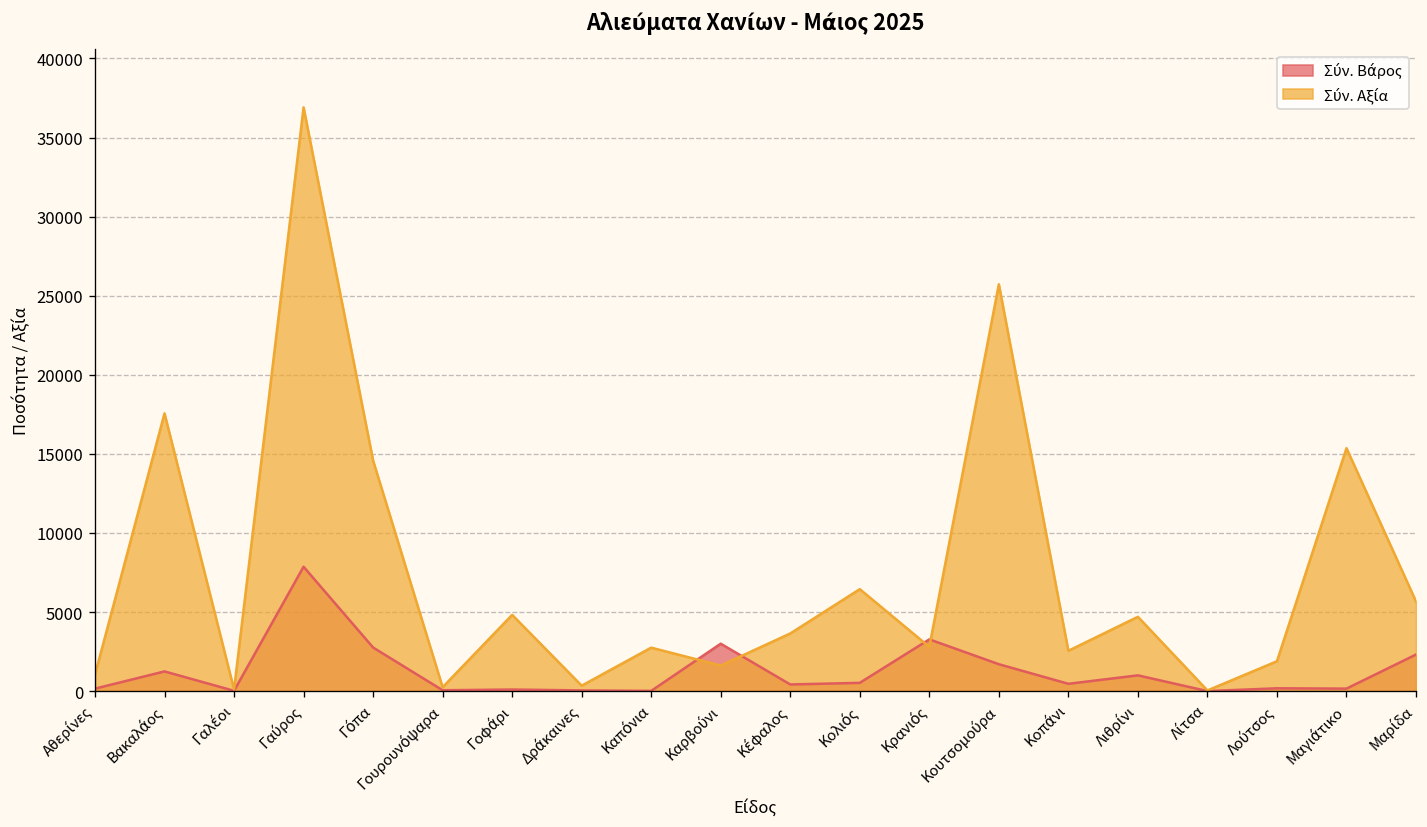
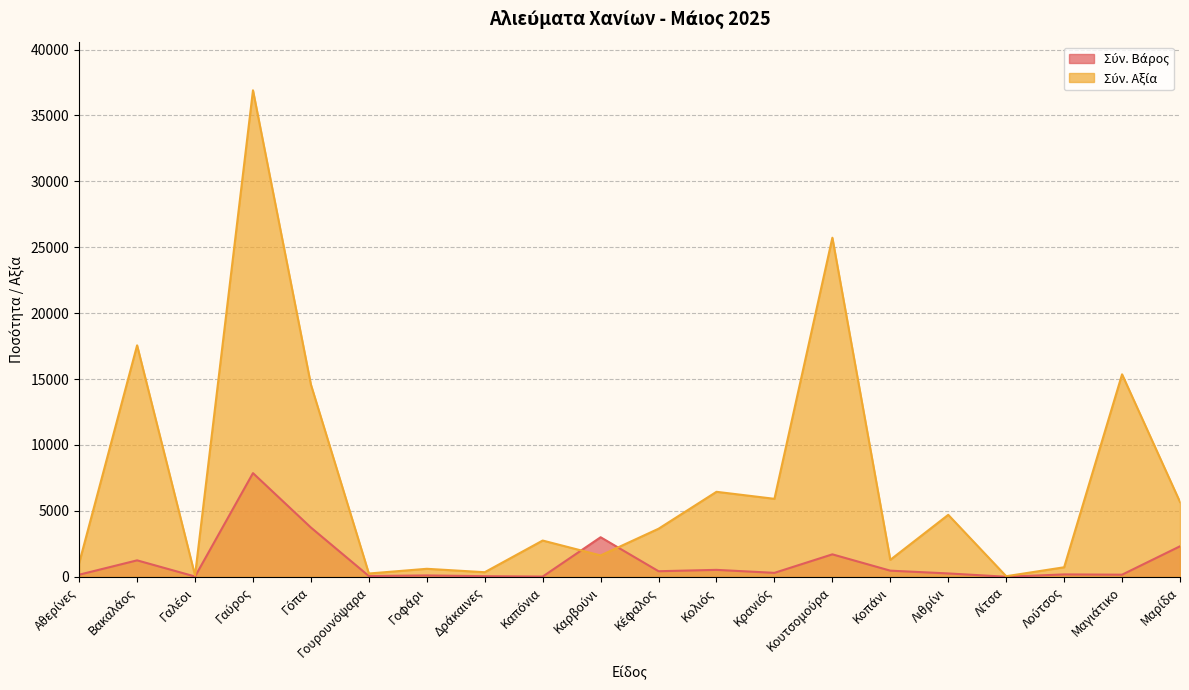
Σύν. Βάρος, Γόπα: 2800 -> 3700
Σύν. Αξία, Γοφάρι: 4800 -> 600
Σύν. Βάρος, Κρανιός: 3300 -> 300
Σύν. Αξία, Κρανιός: 2800 -> 5900
Σύν. Αξία, Κοπάνι: 2600 -> 1300
Σύν. Βάρος, Λιθρίνι: 1000 -> 300
Σύν. Αξία, Λούτσος: 1900 -> 700
